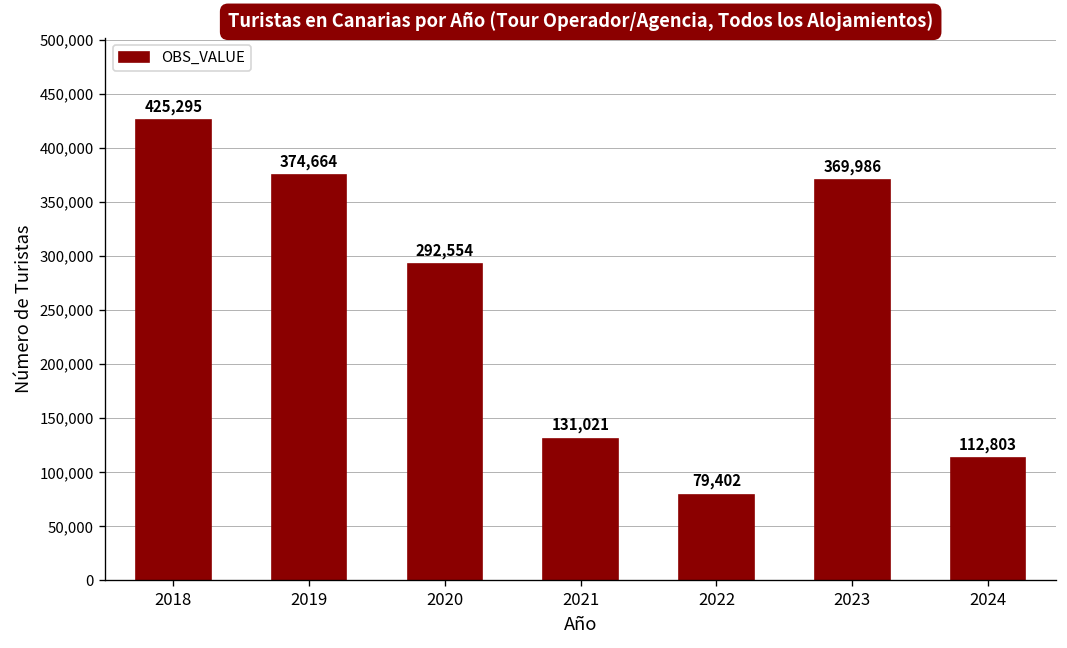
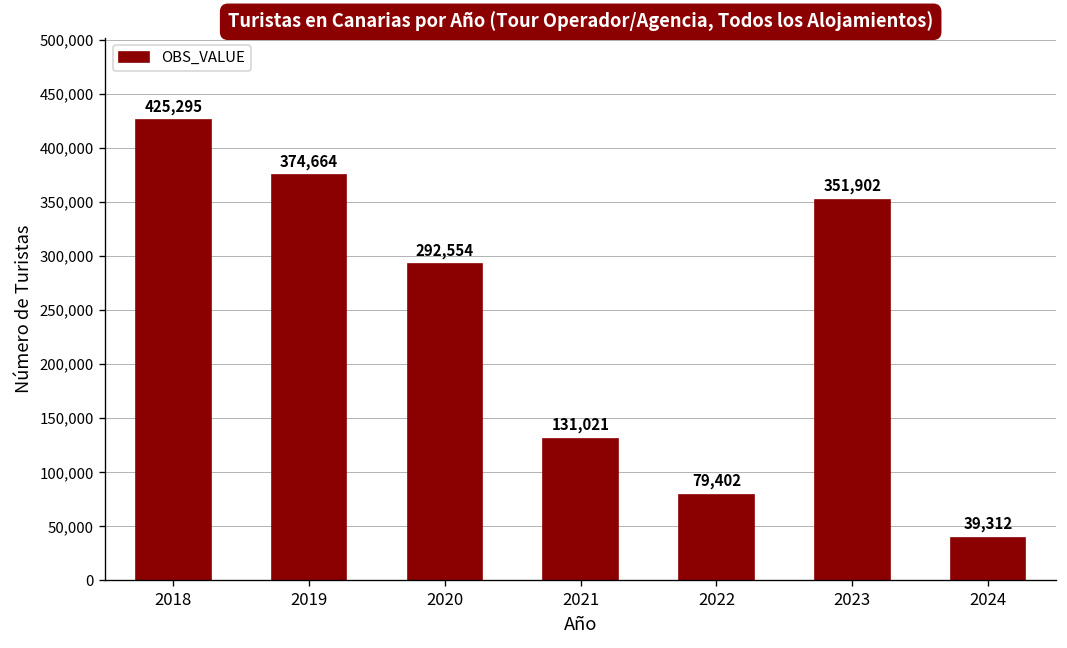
2023: 369,986 -> 351,902
2024: 112,803 -> 39,312
